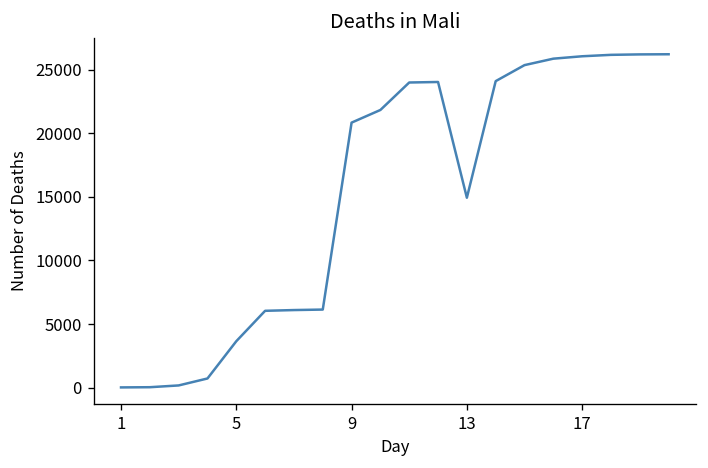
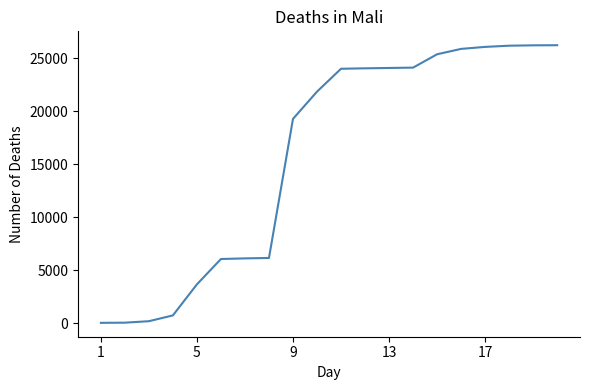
9: 20800 -> 19300
13: 14900 -> 24100
